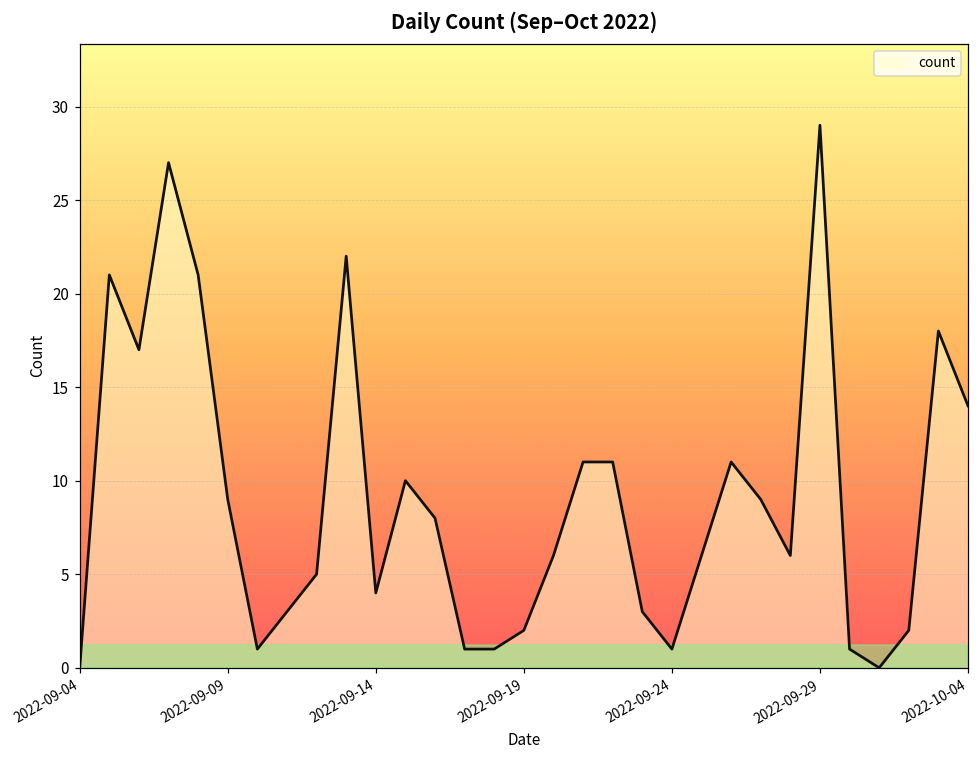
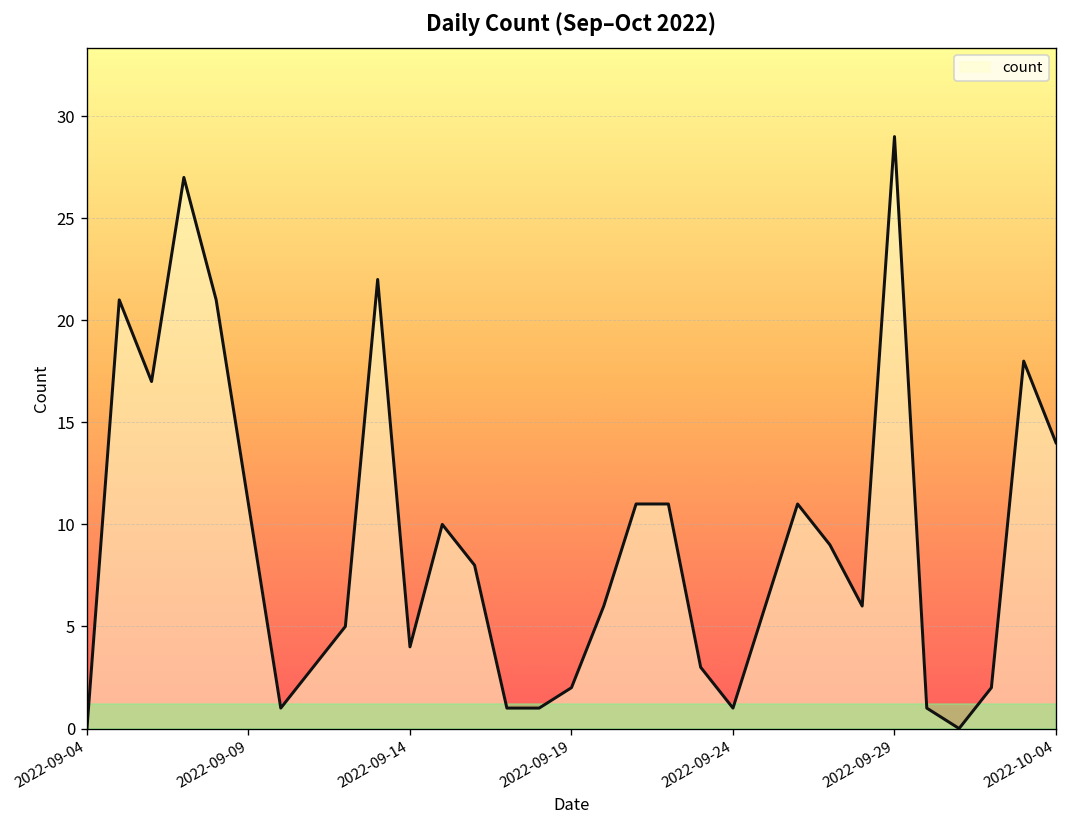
2022-09-09: 9 -> 11
